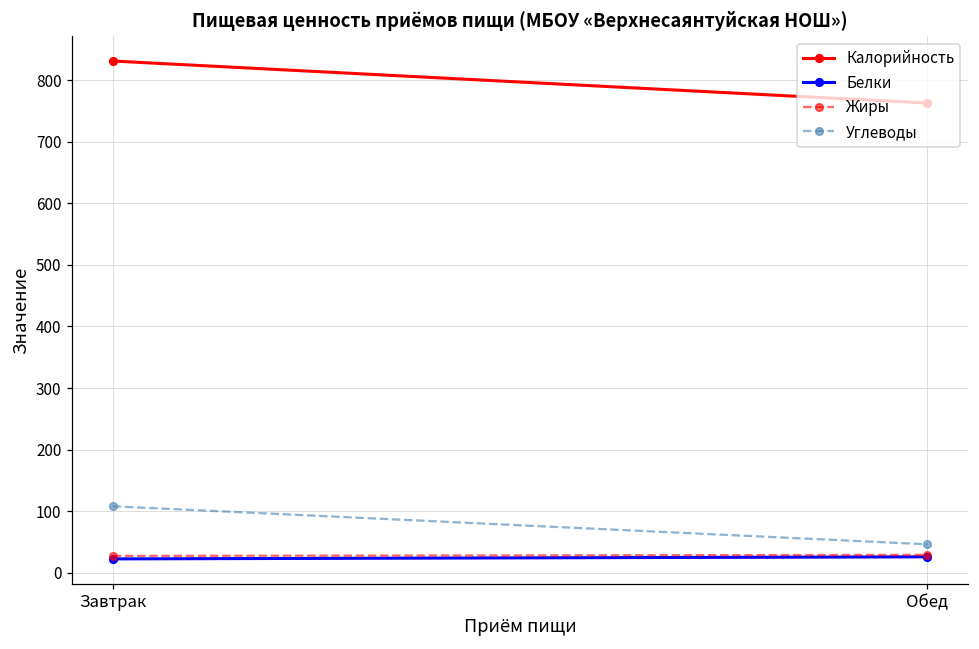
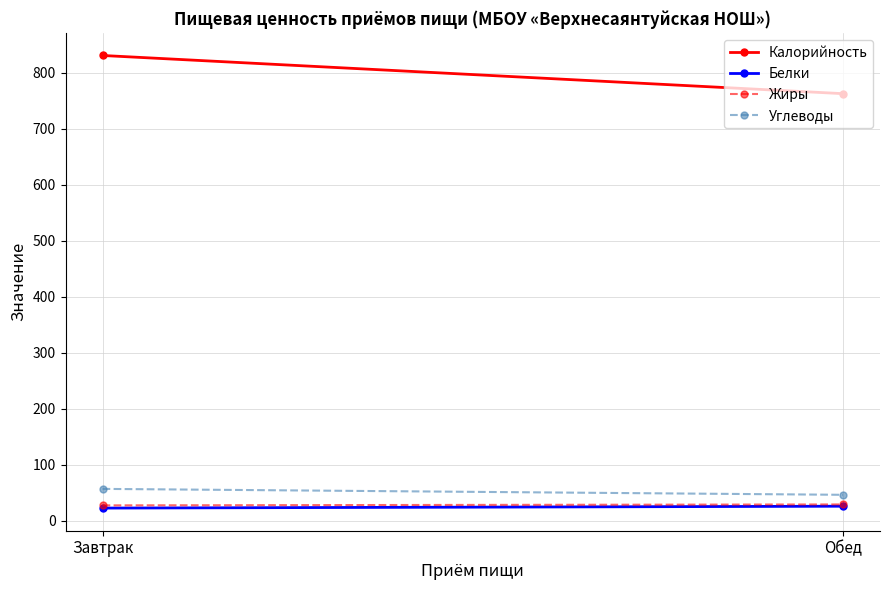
Углеводы, Завтрак: 110 -> 60
